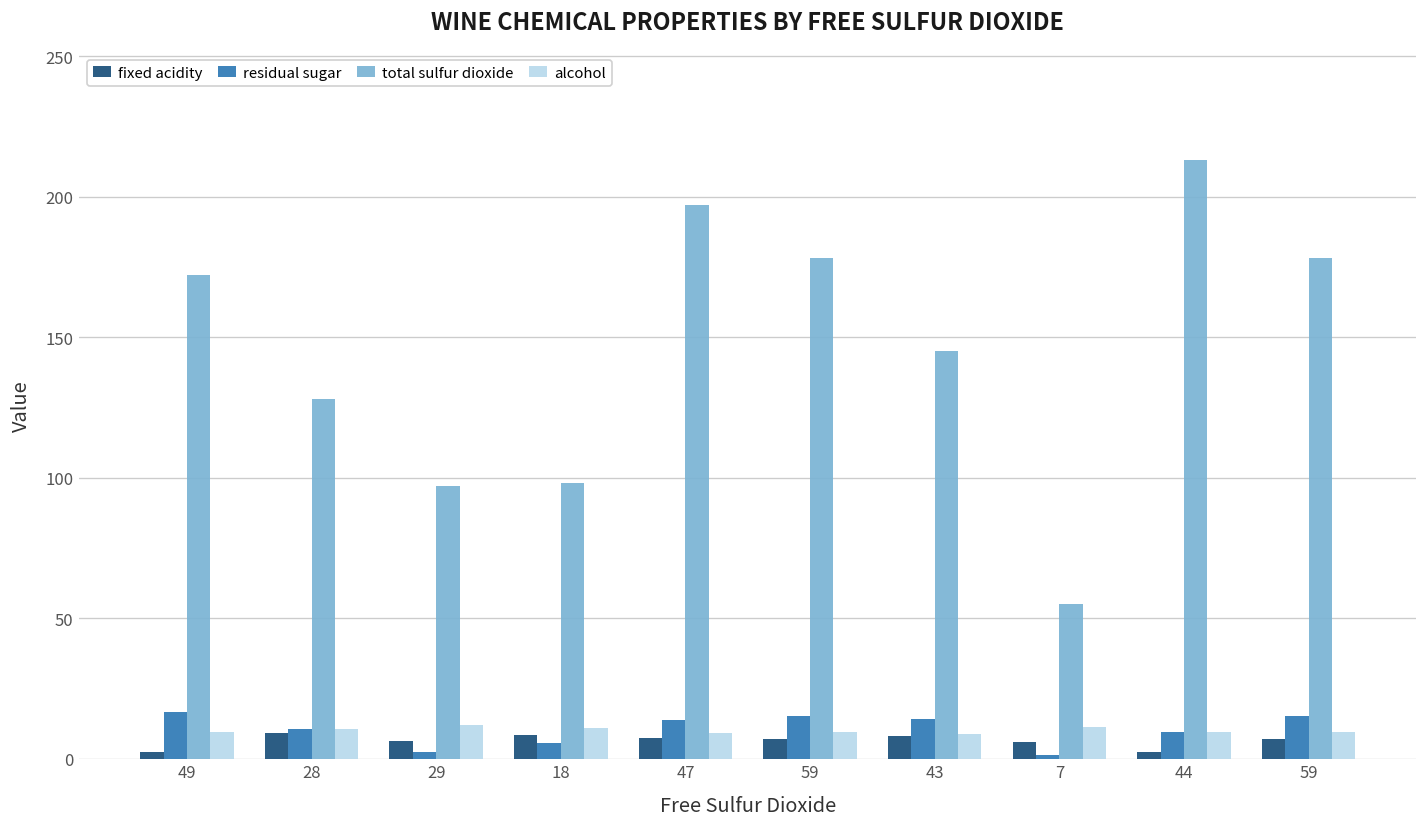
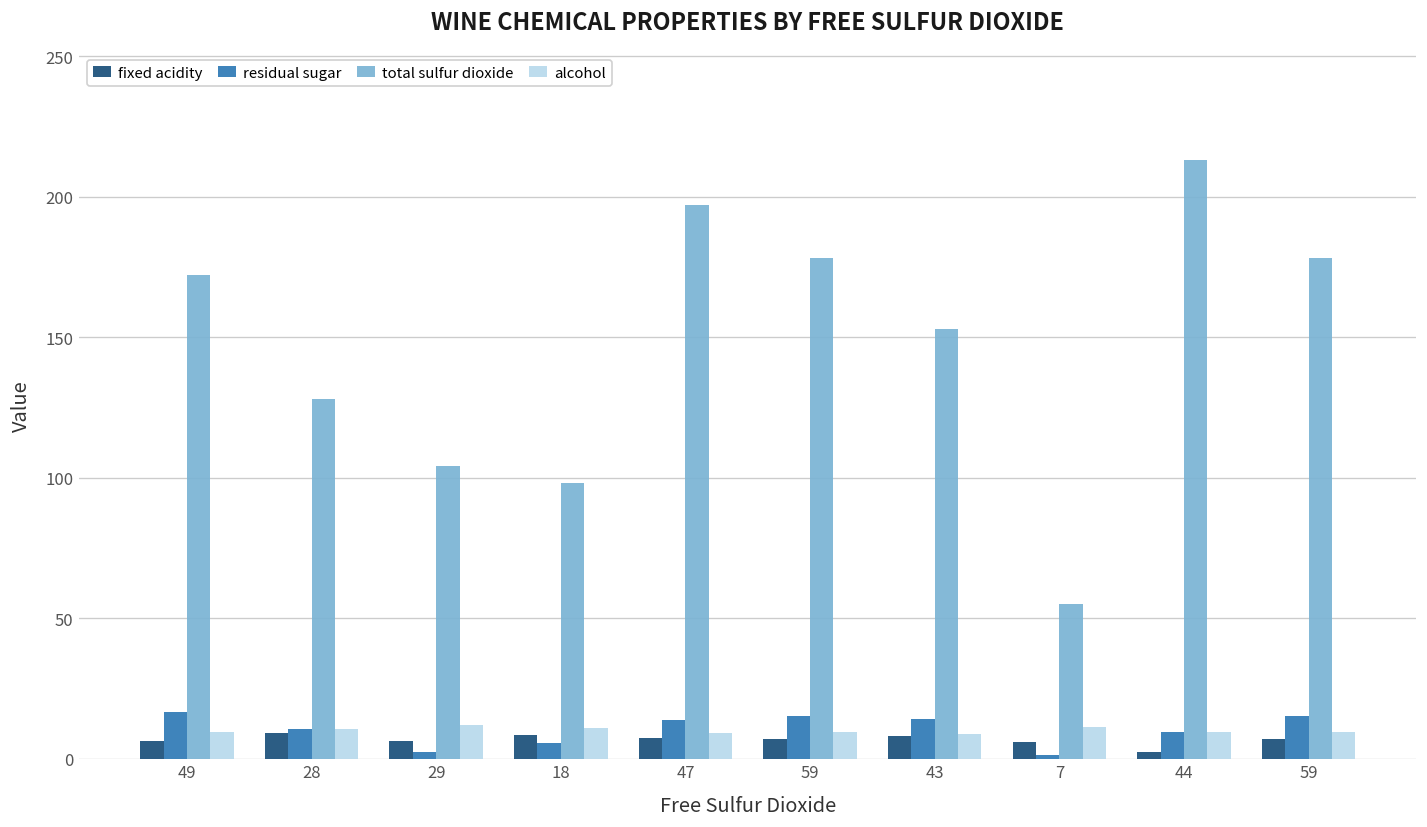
fixed acidity, 49: 3 -> 6
total sulfur dioxide, 29: 97 -> 104
total sulfur dioxide, 43: 145 -> 153
